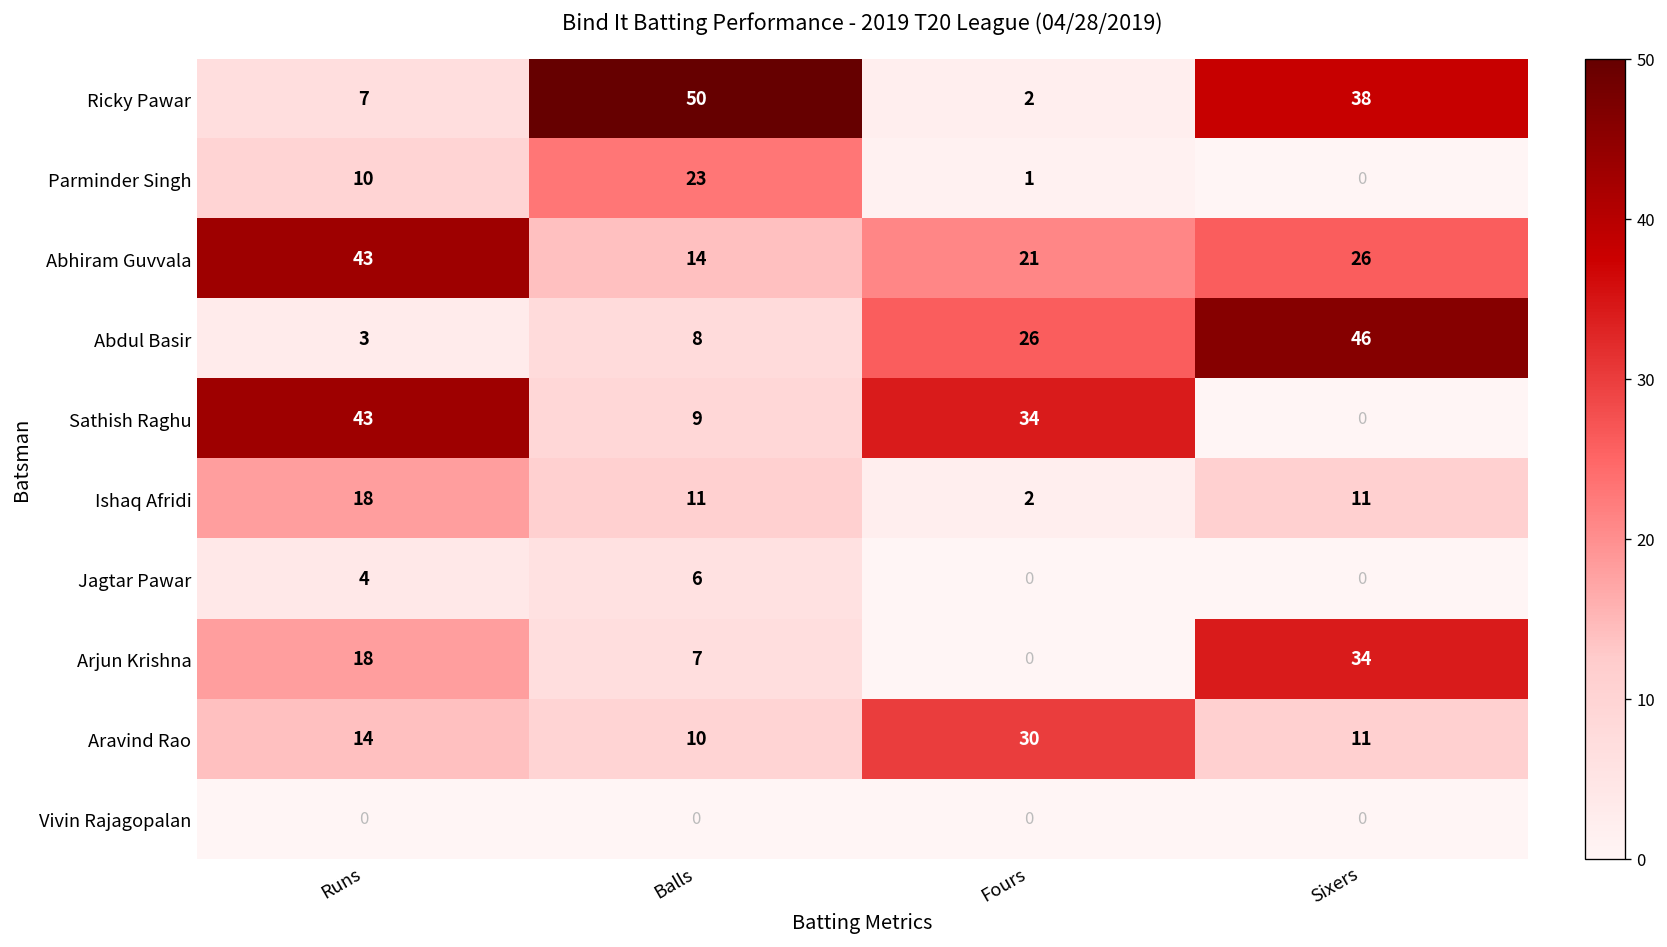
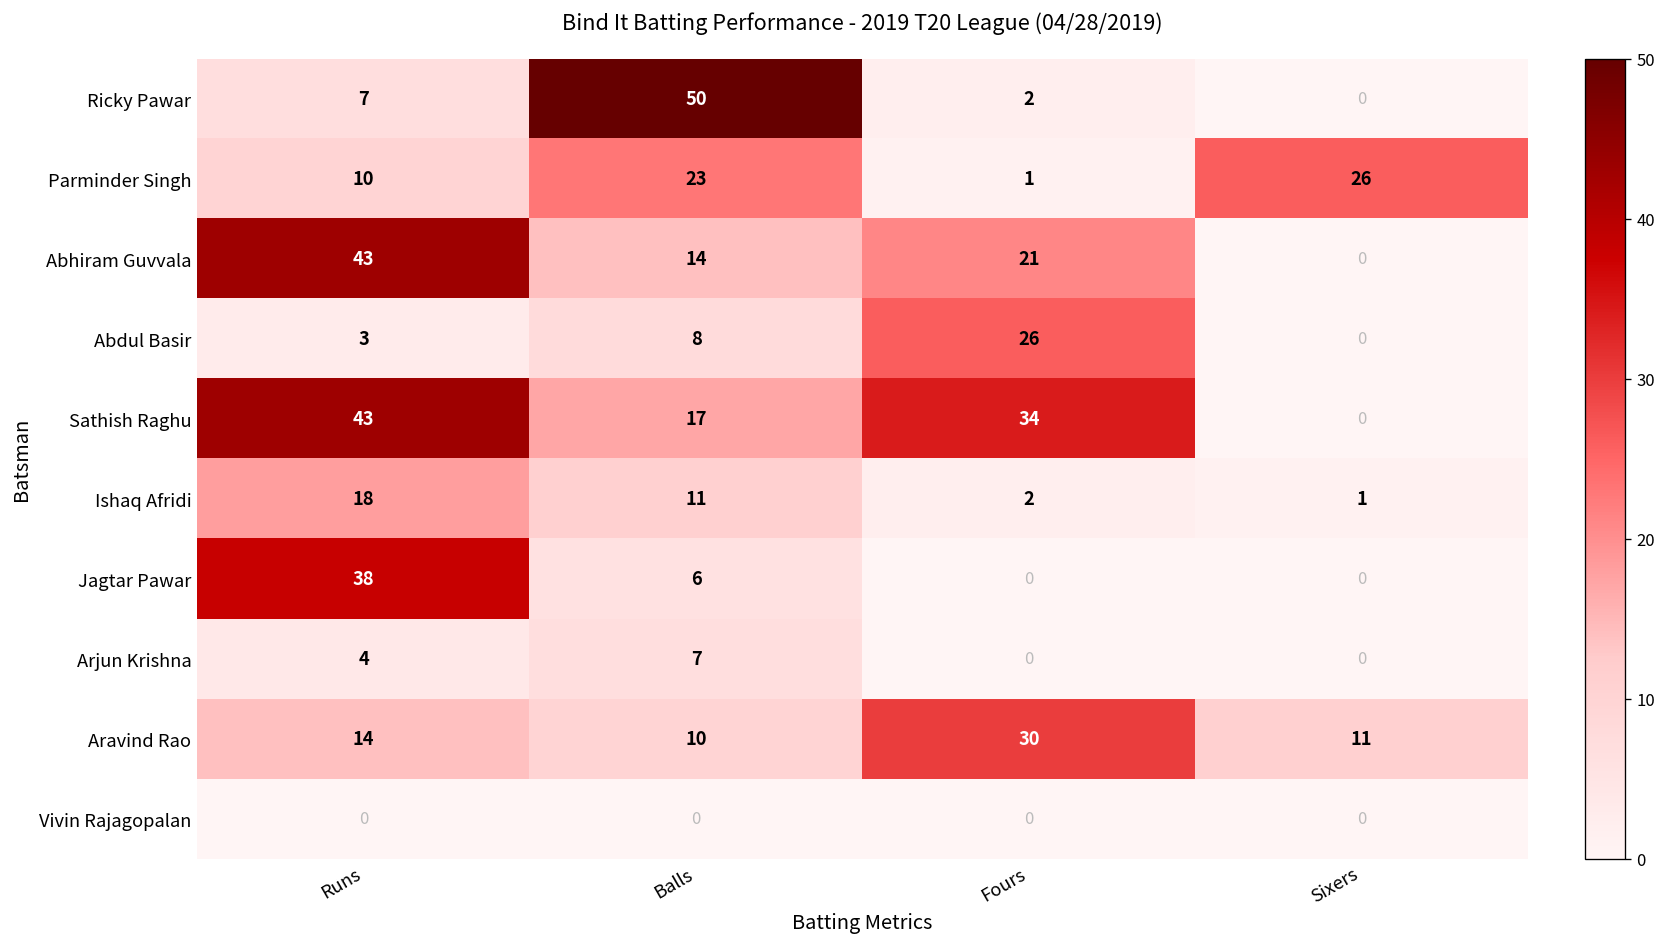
Ricky Pawar, Sixers: 38 -> 0
Parminder Singh, Sixers: 0 -> 26
Abhiram Guvvala, Sixers: 26 -> 0
Abdul Basir, Sixers: 46 -> 0
Sathish Raghu, Balls: 9 -> 17
Ishaq Afridi, Sixers: 11 -> 1
Jagtar Pawar, Runs: 4 -> 38
Arjun Krishna, Runs: 18 -> 4
Arjun Krishna, Sixers: 34 -> 0
